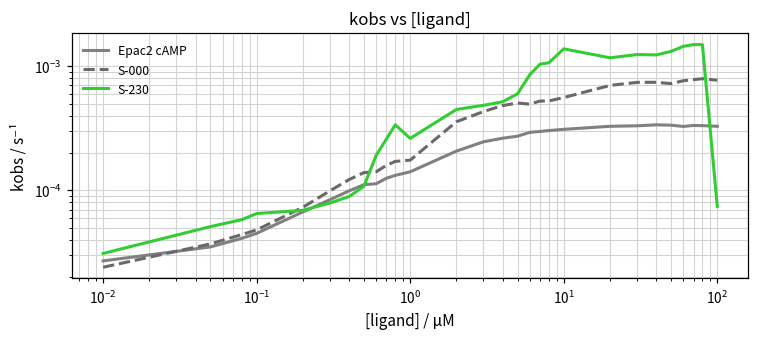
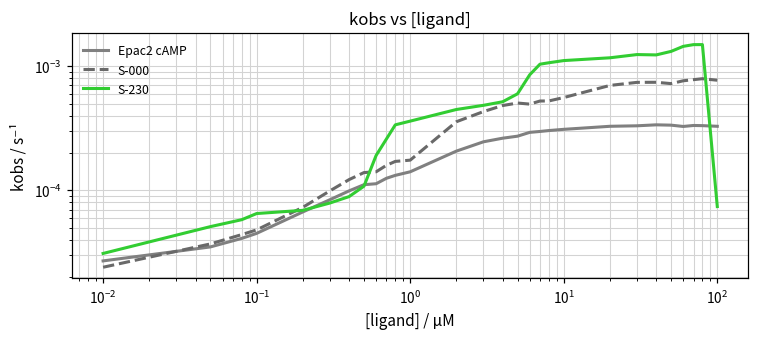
S-230, 10^0: 0.00026 -> 0.00036
S-230, 10^1: 0.0014 -> 0.0011
